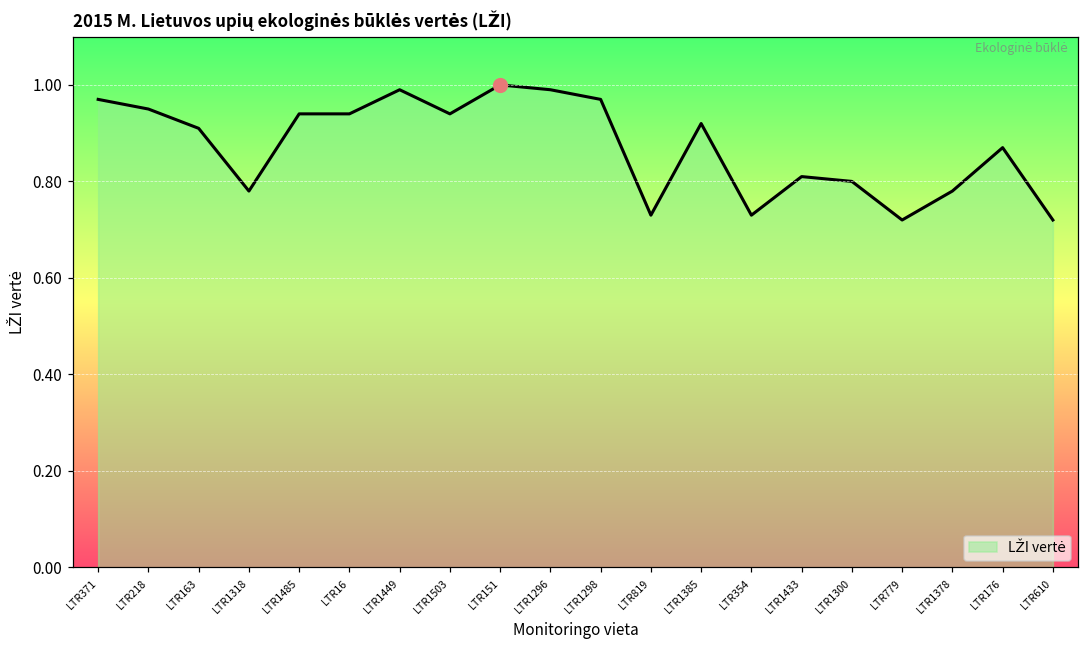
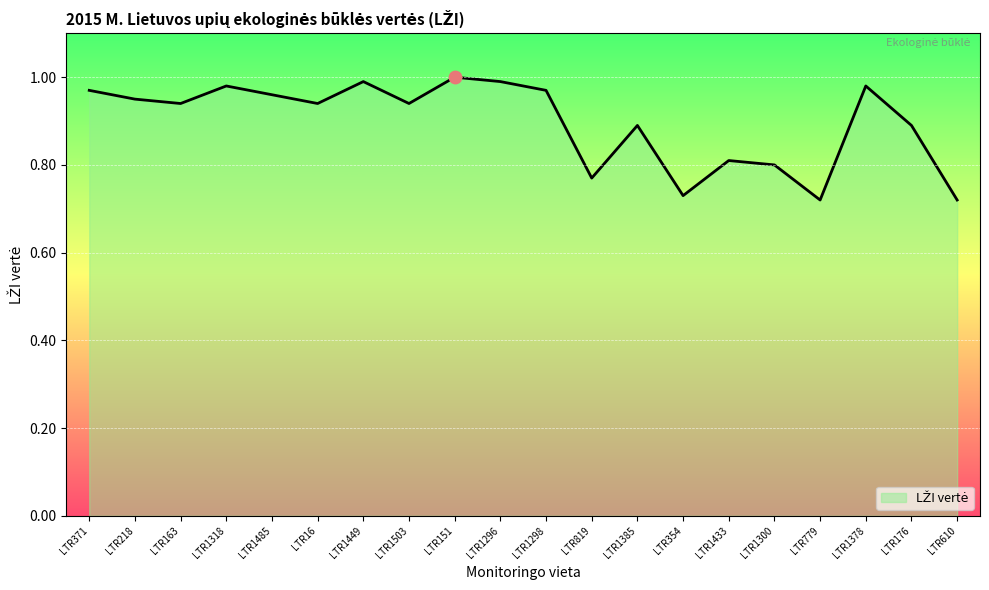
LŽI vertė, LTR163: 0.91 -> 0.94
LŽI vertė, LTR1318: 0.78 -> 0.98
LŽI vertė, LTR1485: 0.94 -> 0.96
LŽI vertė, LTR819: 0.73 -> 0.77
LŽI vertė, LTR1385: 0.92 -> 0.89
LŽI vertė, LTR1378: 0.78 -> 0.98
LŽI vertė, LTR176: 0.87 -> 0.89
